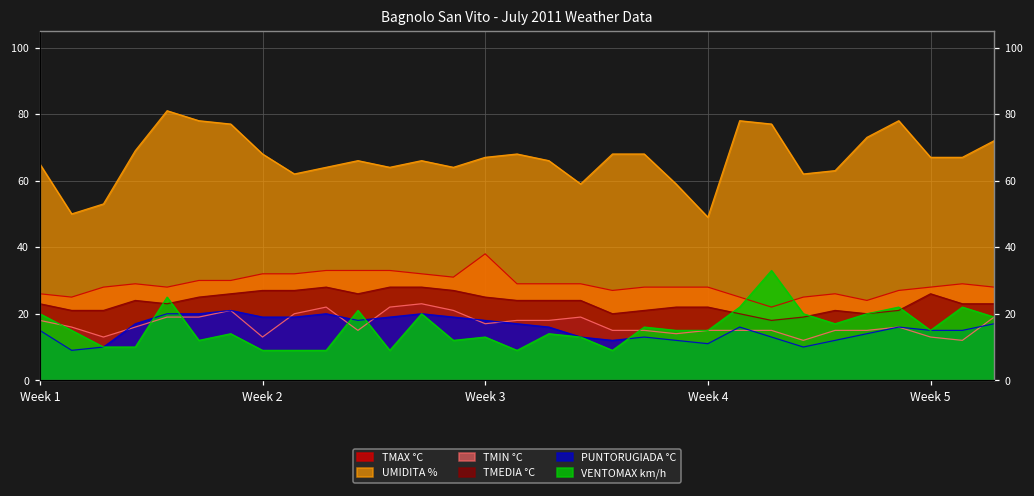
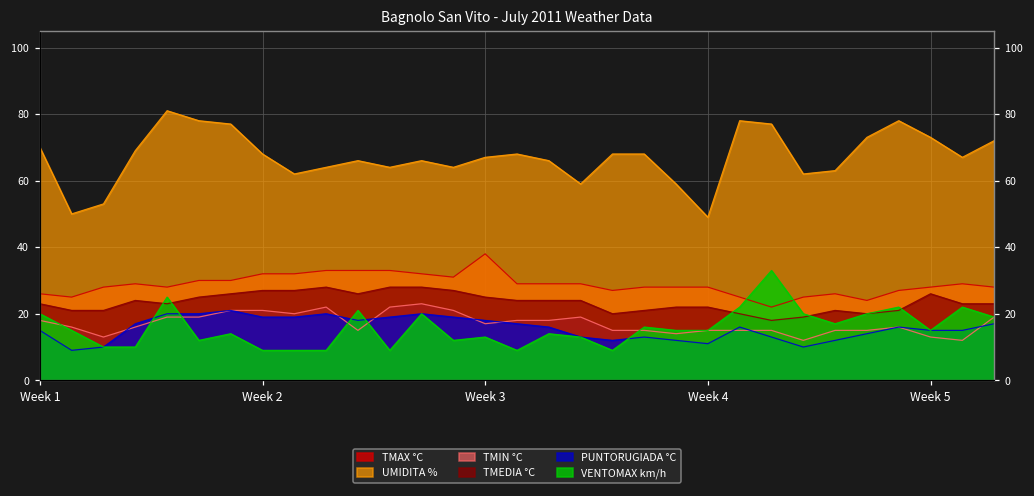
UMIDITA %, Week 1: 65 -> 70
TMIN °C, Week 2: 13 -> 21
UMIDITA %, Week 5: 67 -> 73
